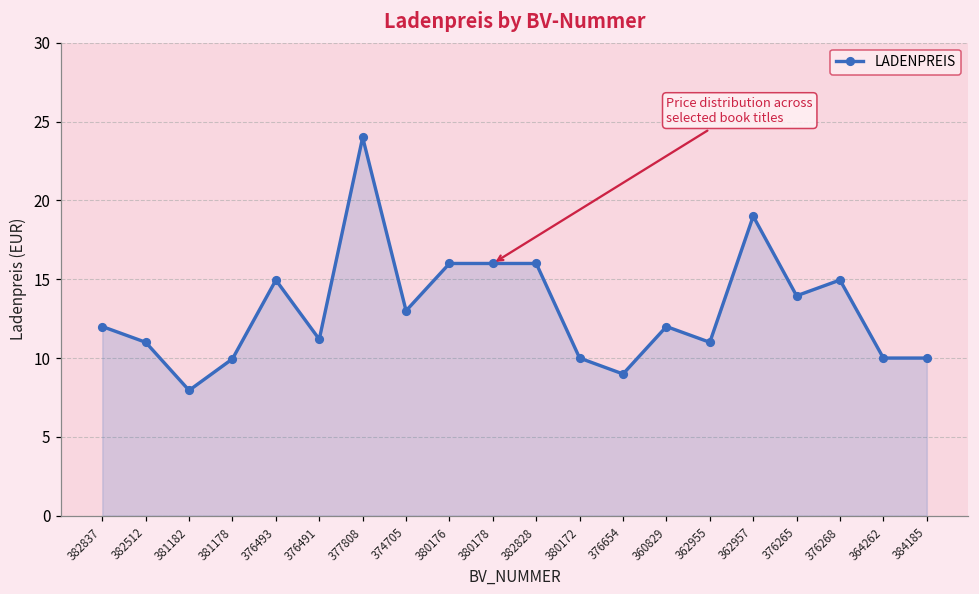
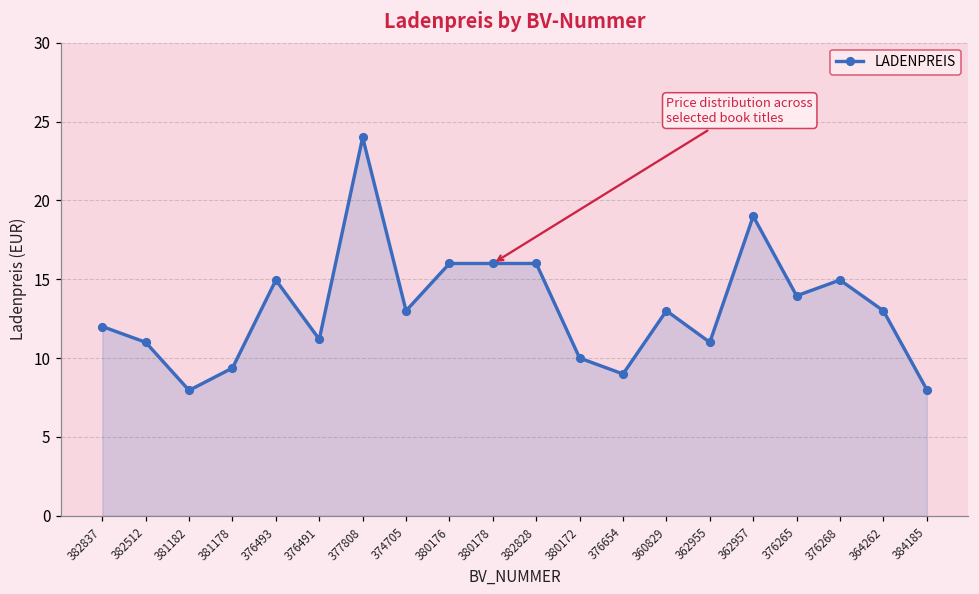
381178: 10.0 -> 9.4
360829: 12 -> 13
364262: 10 -> 13
384185: 10 -> 8
